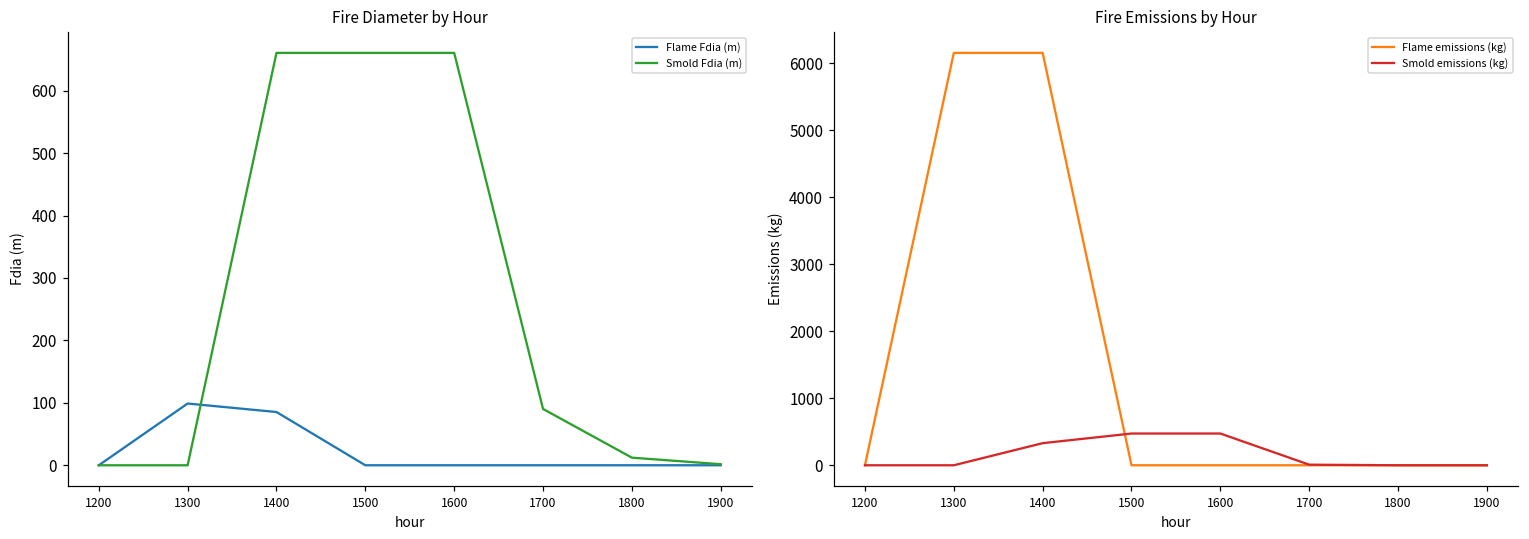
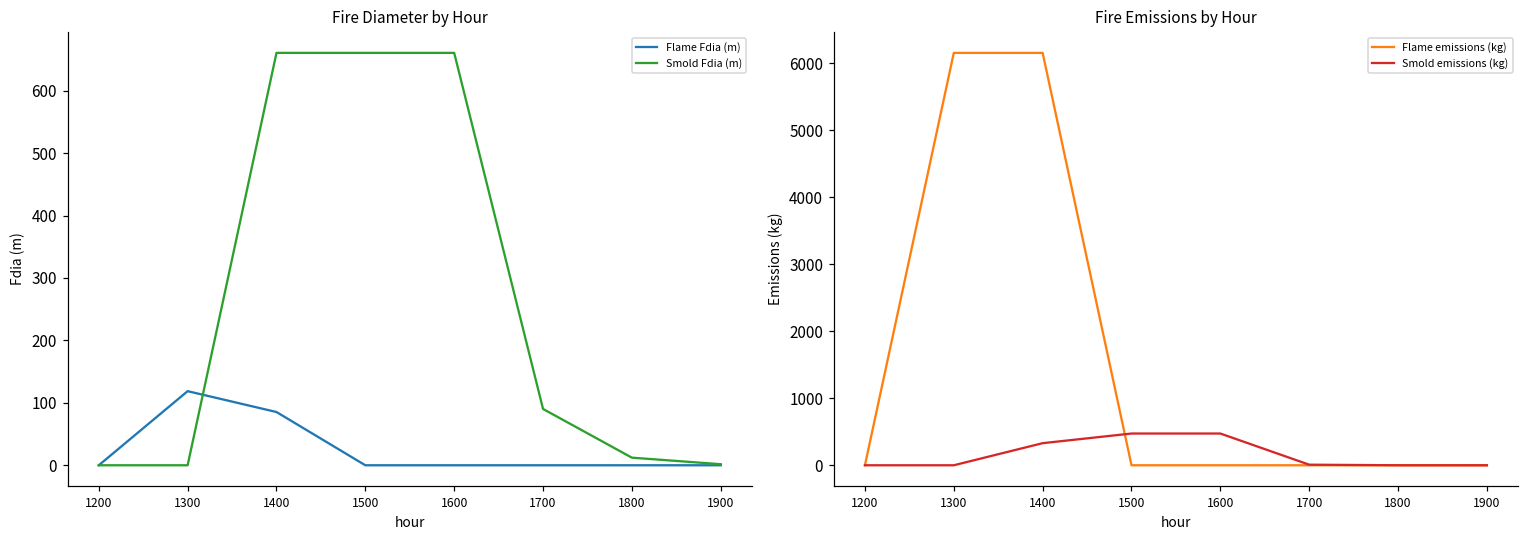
Fire Diameter by Hour, Flame Fdia (m), 1300: 100 -> 120
